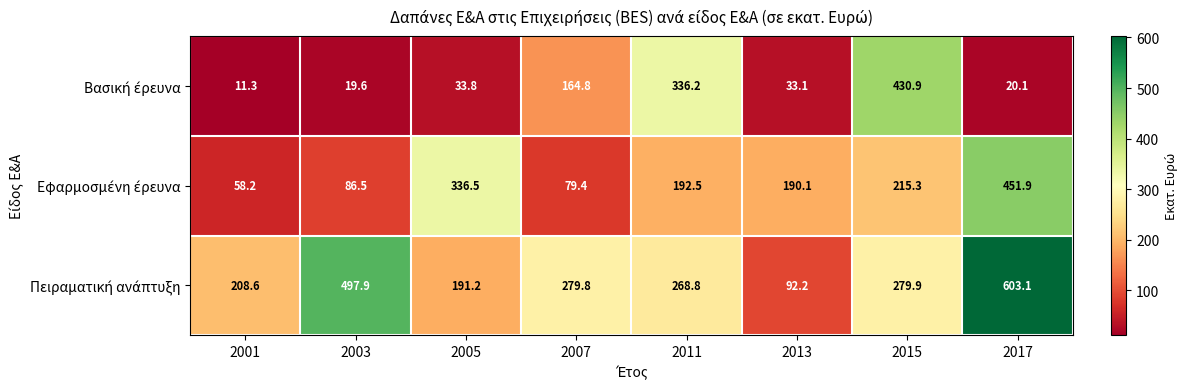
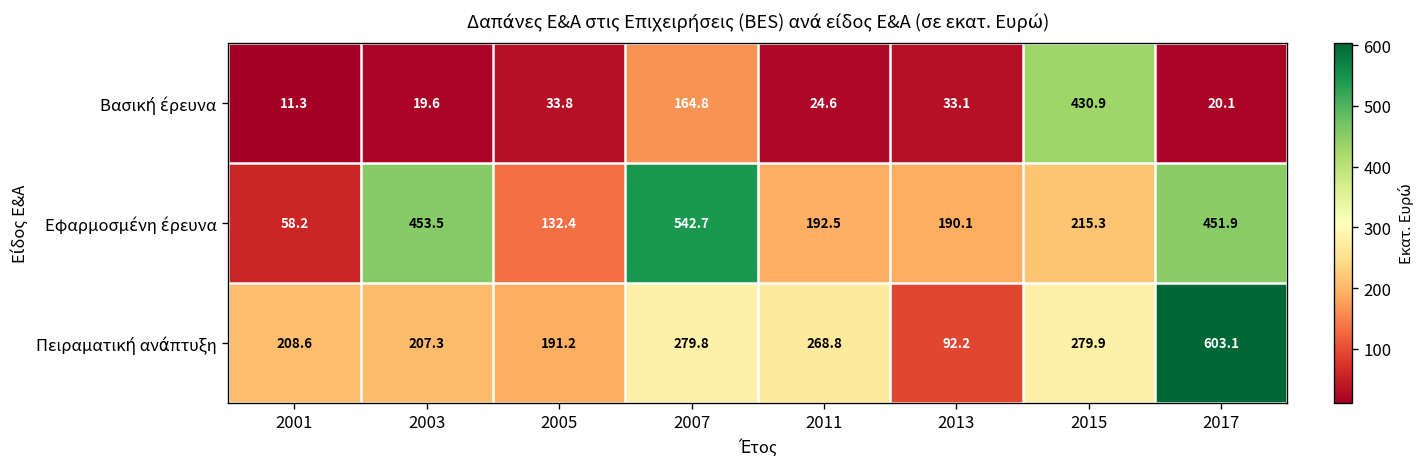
Βασική έρευνα, 2011: 336.2 -> 24.6
Εφαρμοσμένη έρευνα, 2003: 86.5 -> 453.5
Εφαρμοσμένη έρευνα, 2005: 336.5 -> 132.4
Εφαρμοσμένη έρευνα, 2007: 79.4 -> 542.7
Πειραματική ανάπτυξη, 2003: 497.9 -> 207.3
